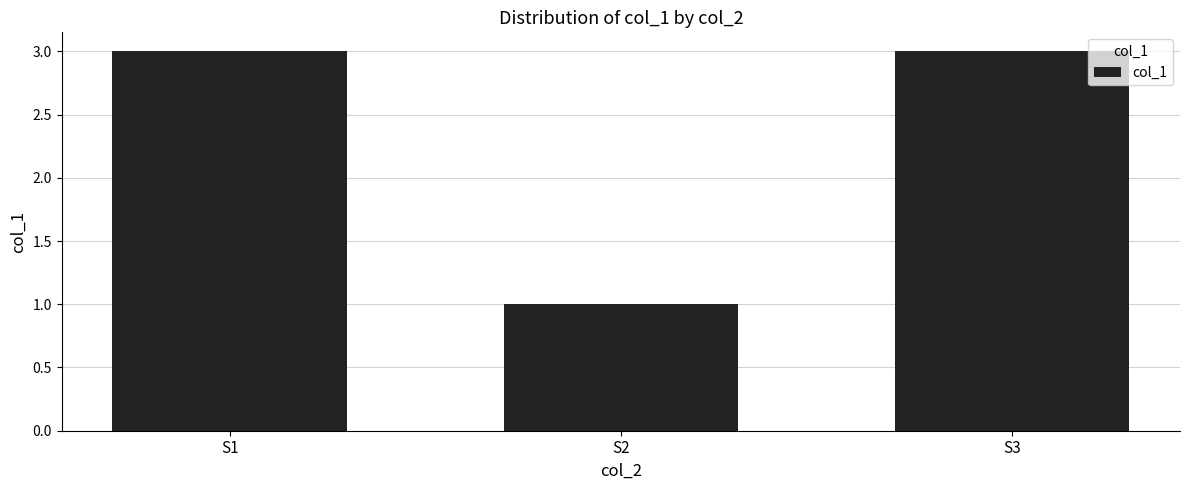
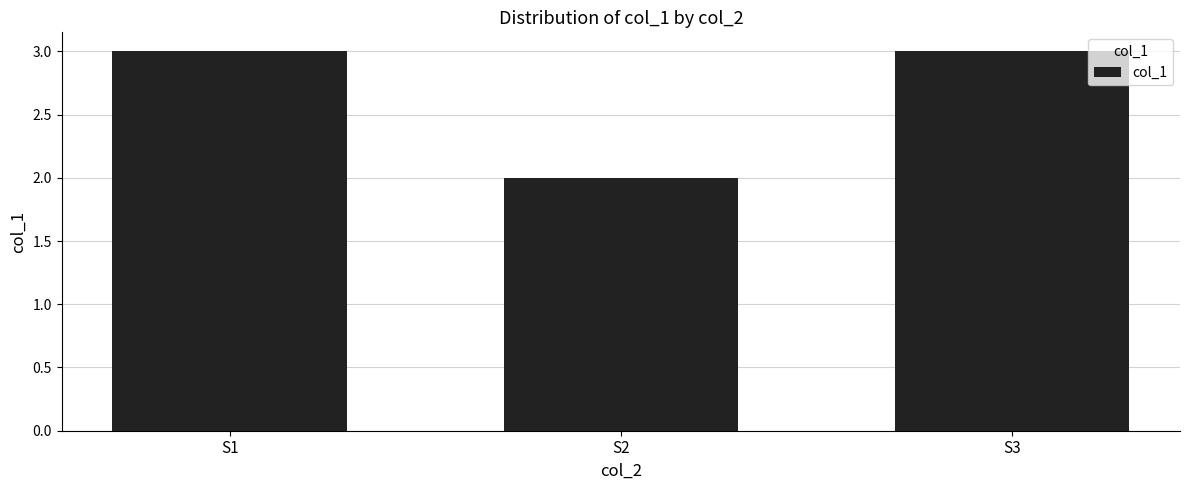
S2: 1 -> 2
